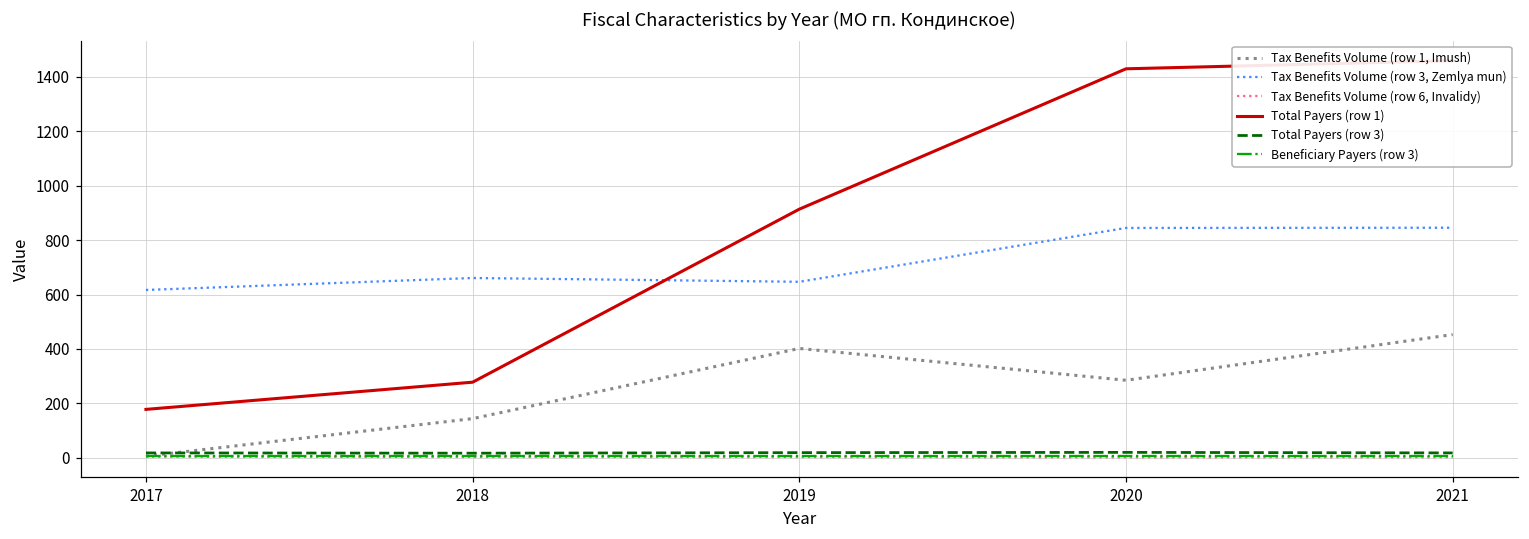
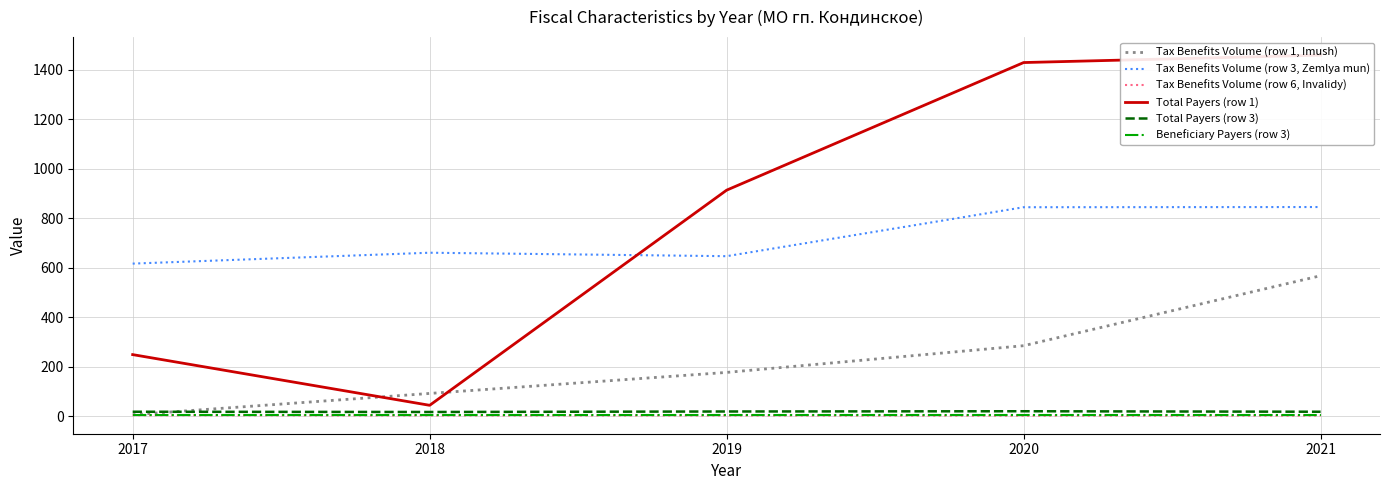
Total Payers (row 1), 2017: 180 -> 250
Tax Benefits Volume (row 1, Imush), 2018: 140 -> 90
Total Payers (row 1), 2018: 280 -> 40
Tax Benefits Volume (row 1, Imush), 2019: 400 -> 180
Tax Benefits Volume (row 1, Imush), 2021: 450 -> 570
